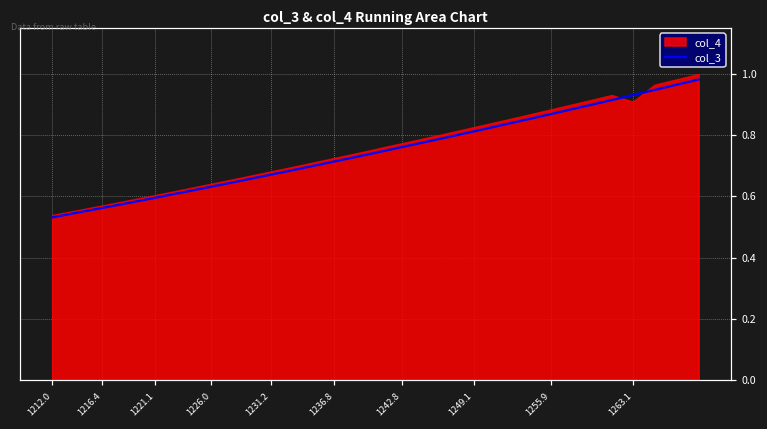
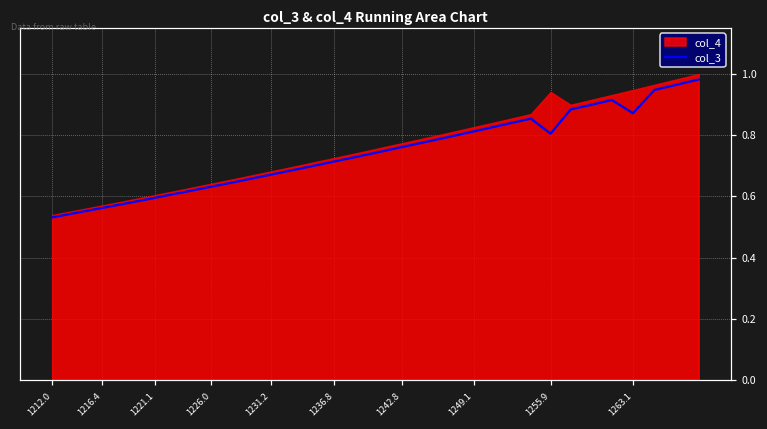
col_3, 1255.9: 0.87 -> 0.80
col_4, 1255.9: 0.88 -> 0.94
col_3, 1263.1: 0.93 -> 0.87
col_4, 1263.1: 0.91 -> 0.95
